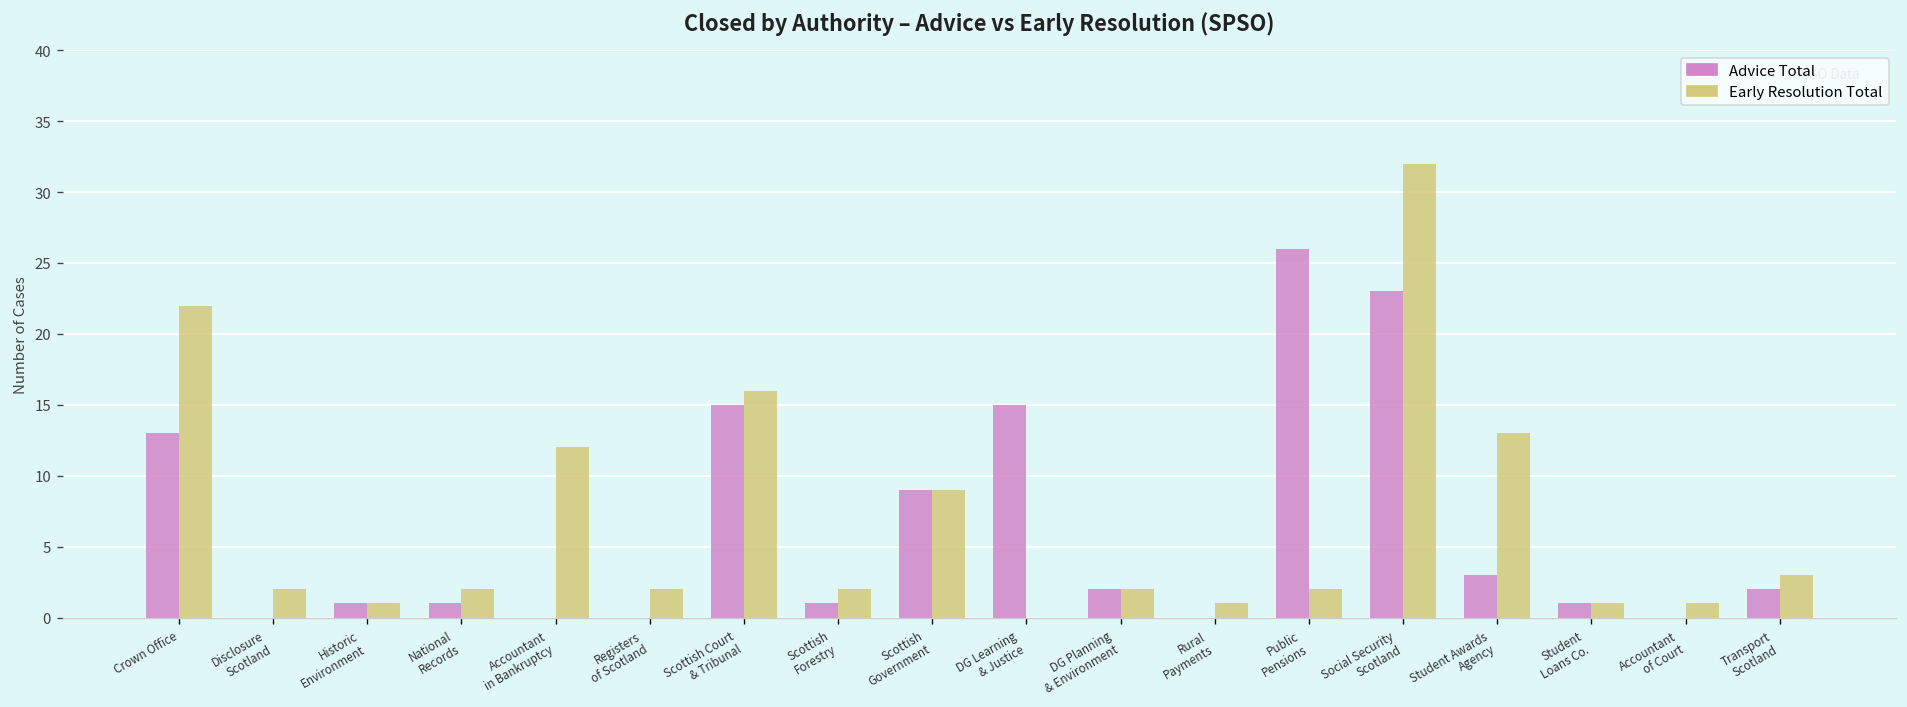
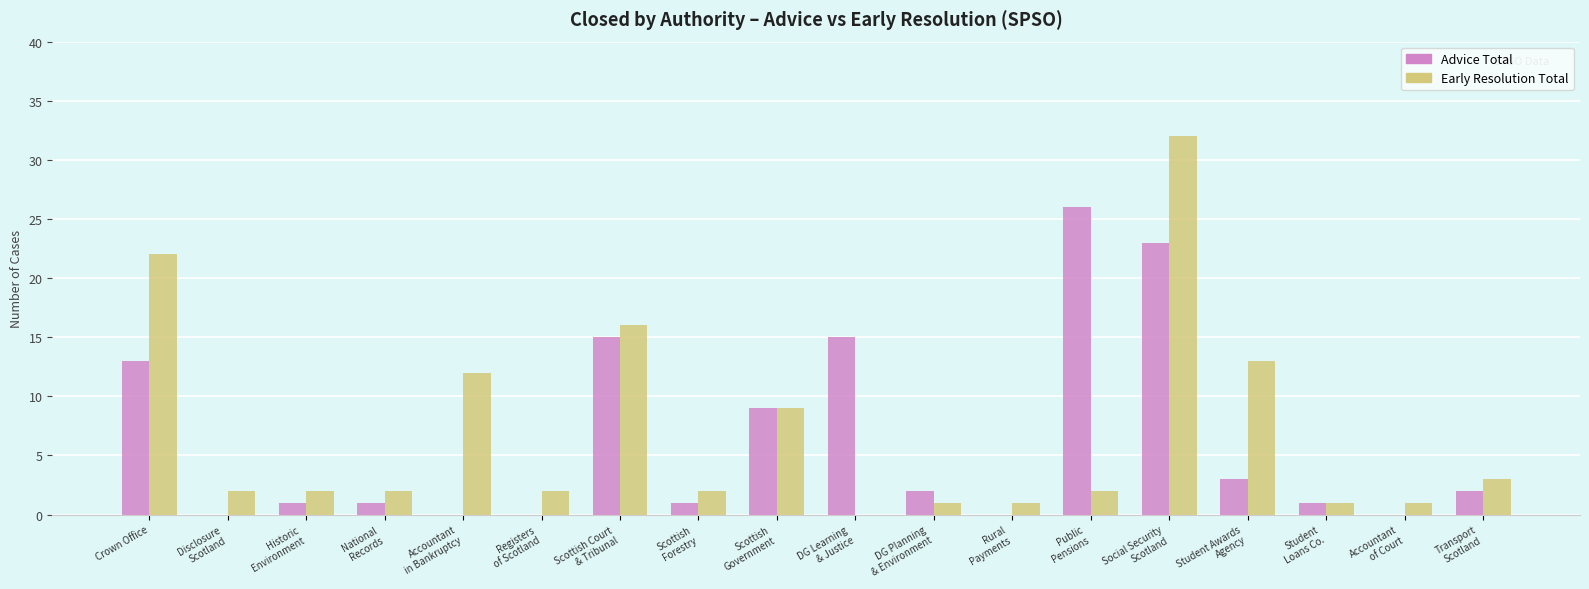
Early Resolution Total, Historic Environment: 1 -> 2
Early Resolution Total, DG Planning & Environment: 2 -> 1
